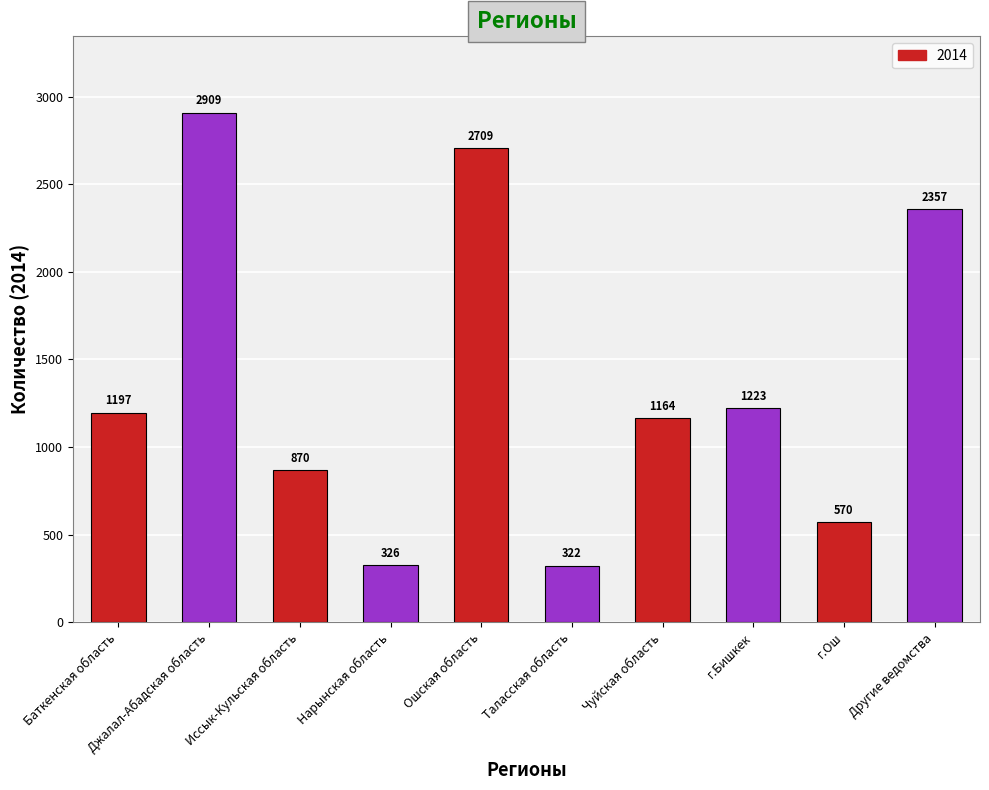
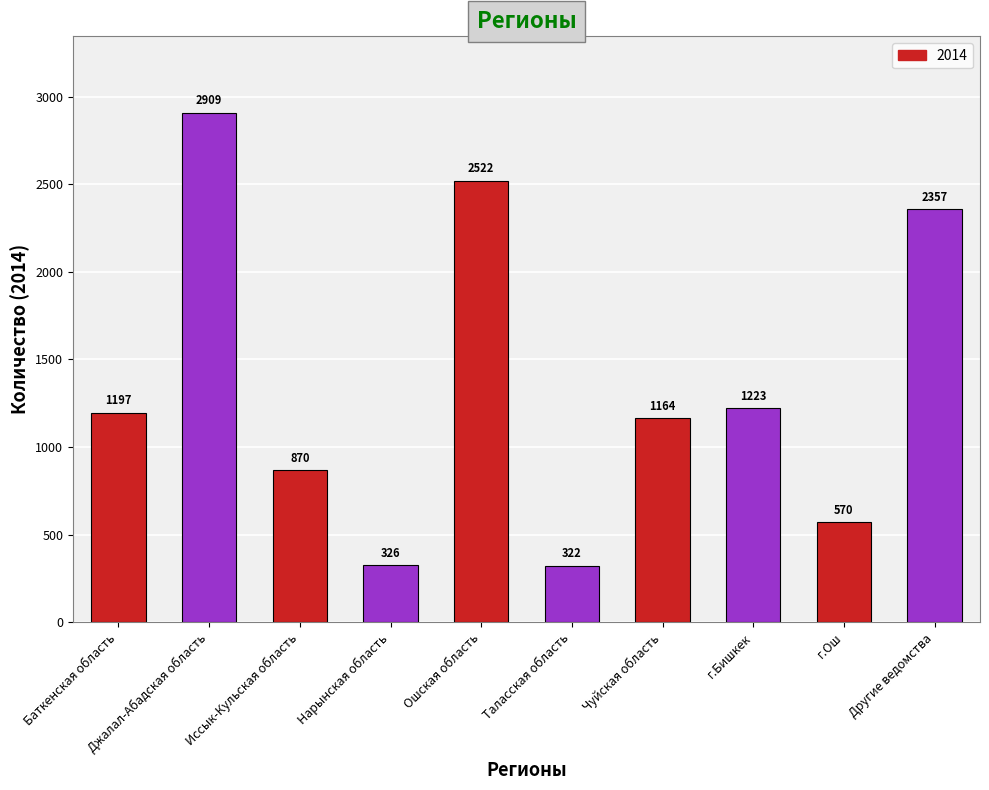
Ошская область: 2709 -> 2522
